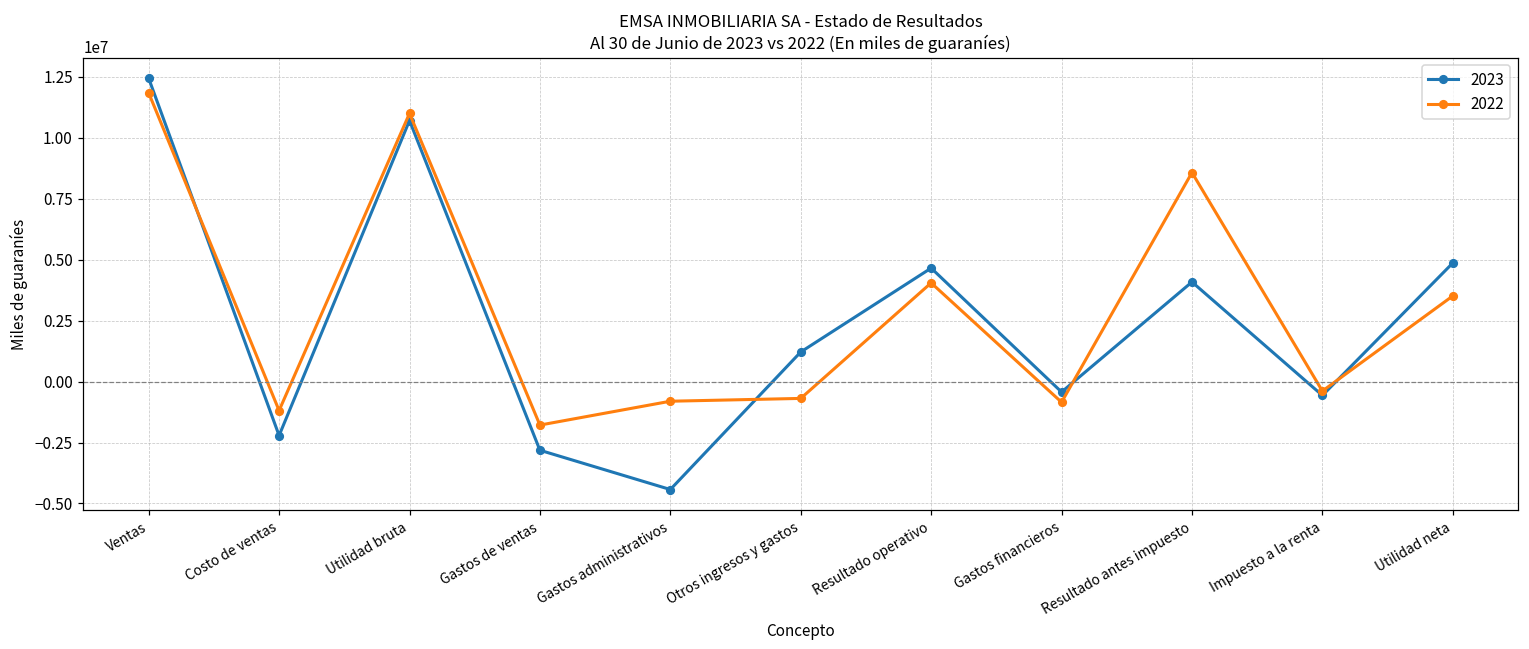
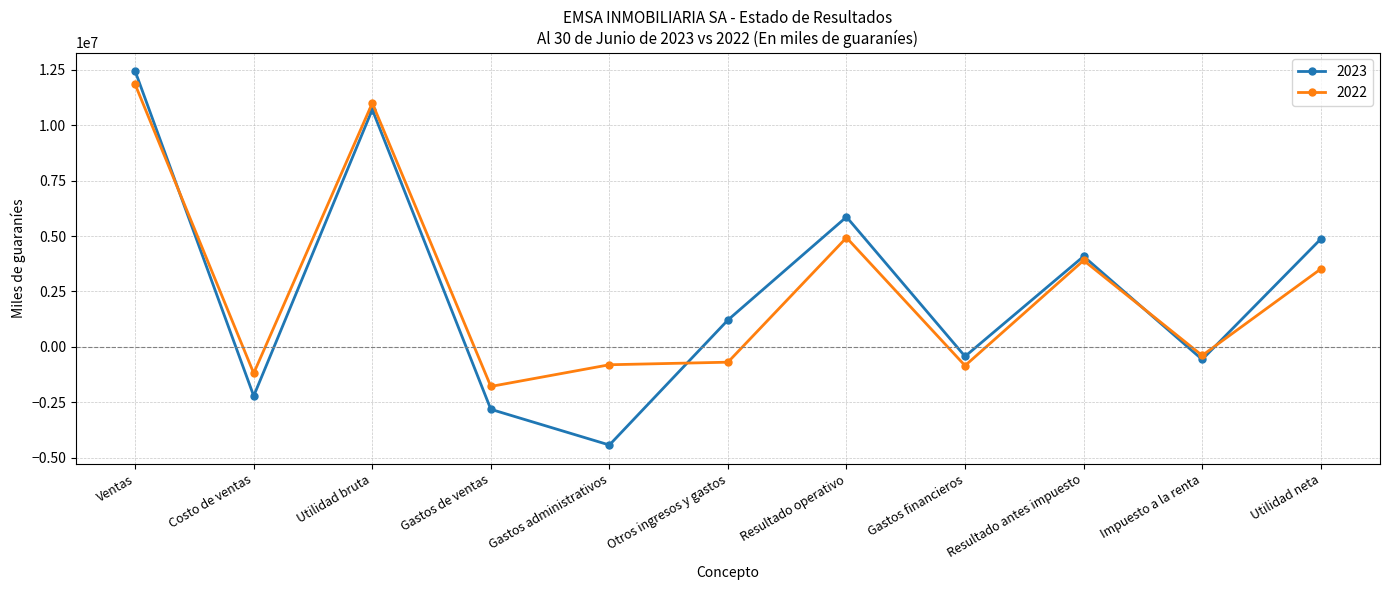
2023, Resultado operativo: 4700000 -> 5900000
2022, Resultado operativo: 4000000 -> 4900000
2022, Resultado antes impuesto: 8600000 -> 3900000
